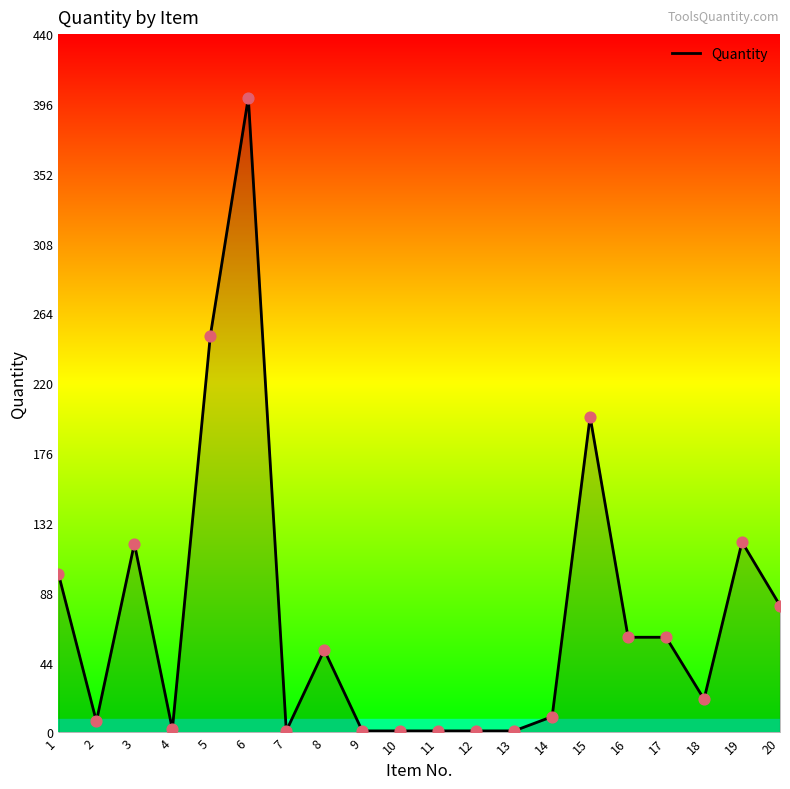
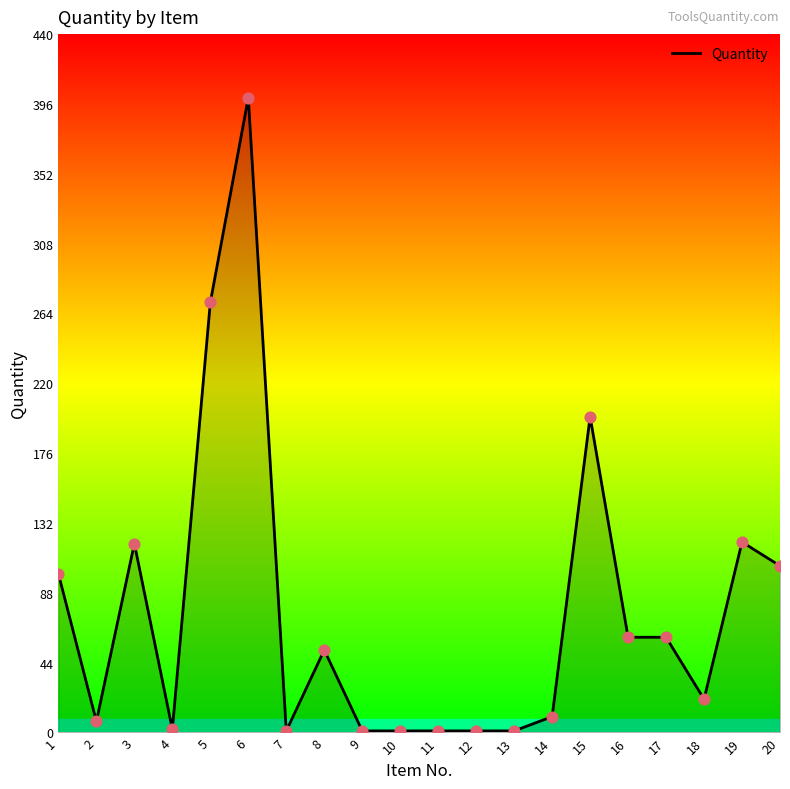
5: 250 -> 271
20: 80 -> 105
